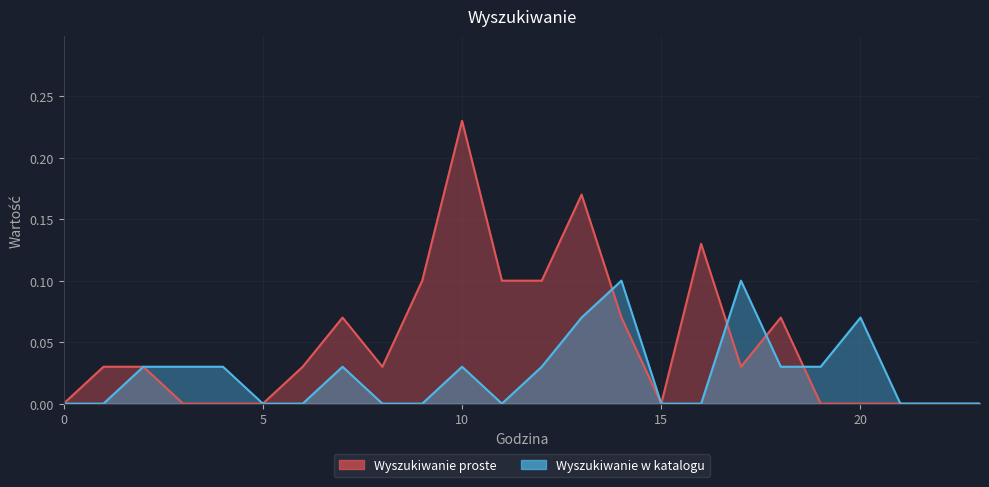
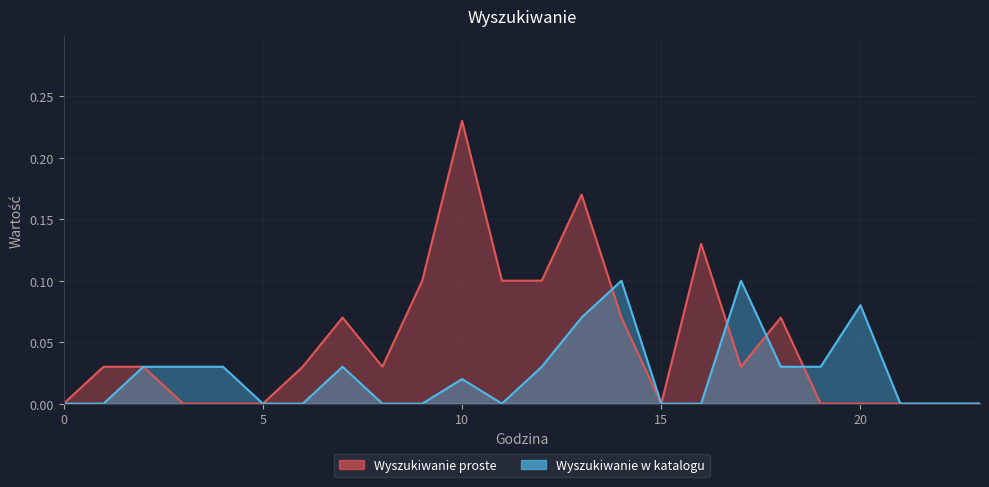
Wyszukiwanie w katalogu, 10: 0.03 -> 0.02
Wyszukiwanie w katalogu, 20: 0.07 -> 0.08
